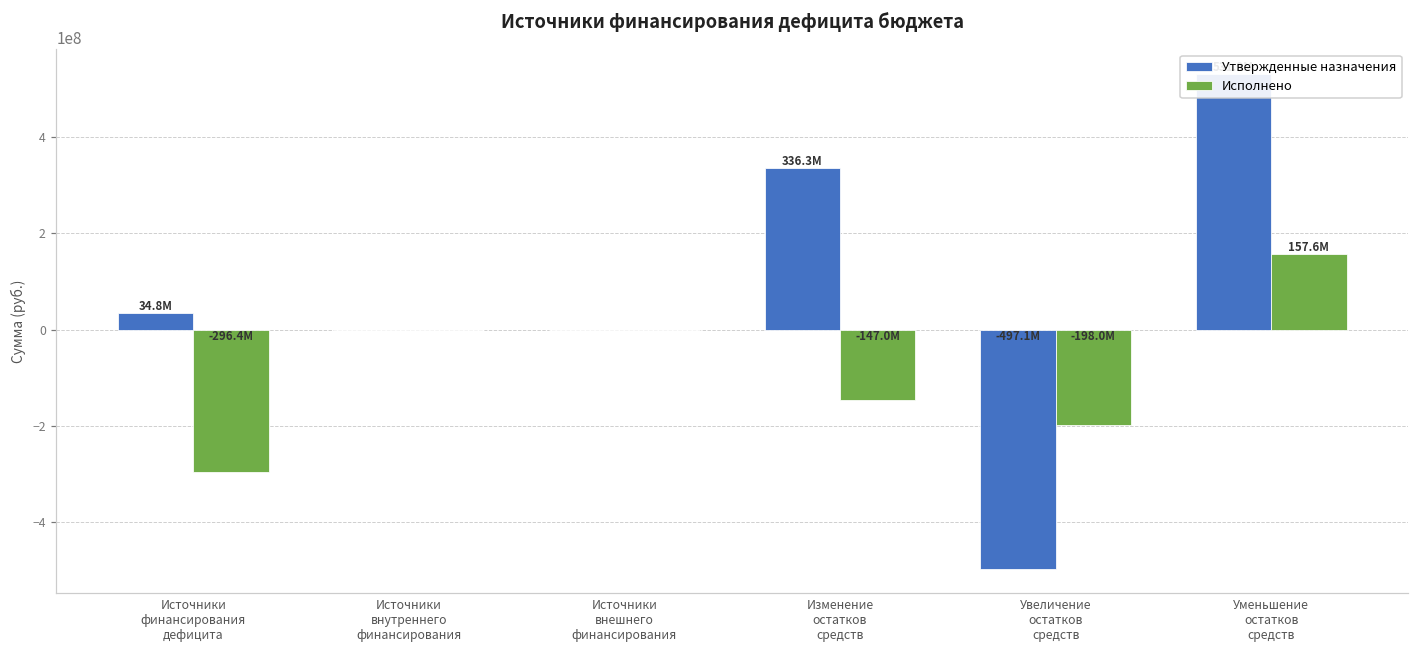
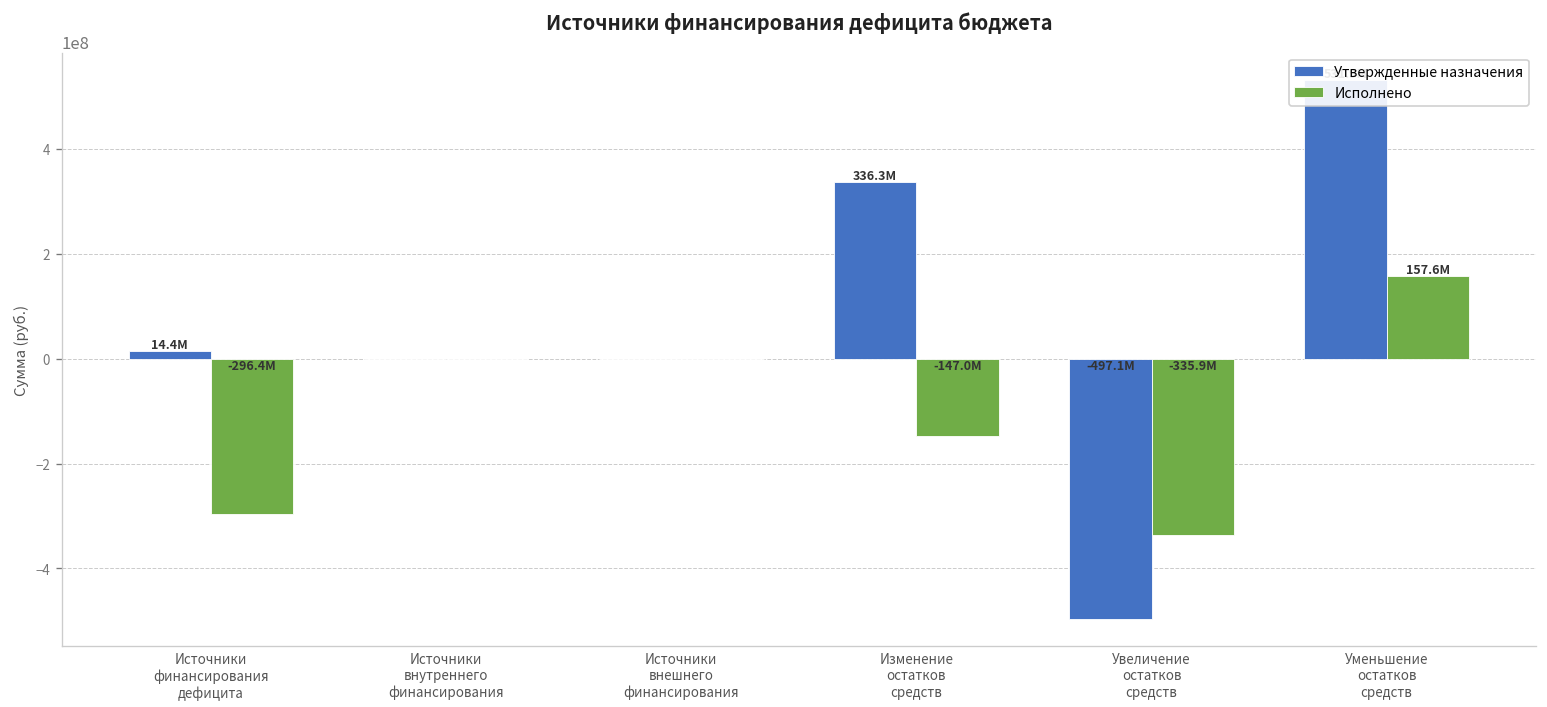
Утвержденные назначения, Источники финансирования дефицита: 34.8M -> 14.4M
Исполнено, Увеличение остатков средств: -198.0M -> -335.9M
